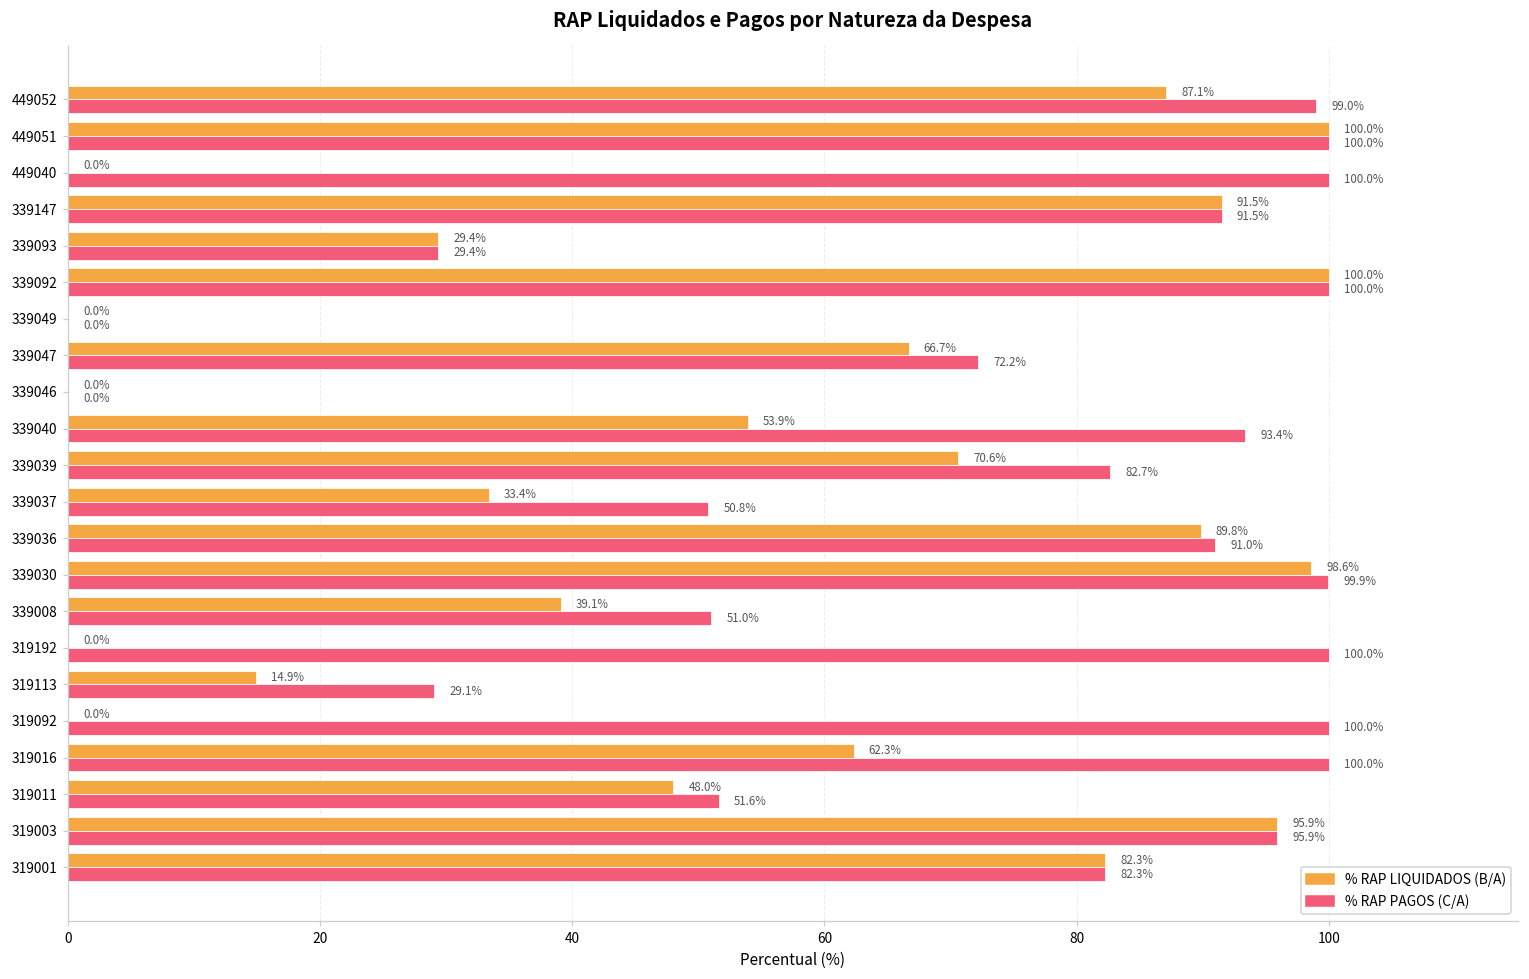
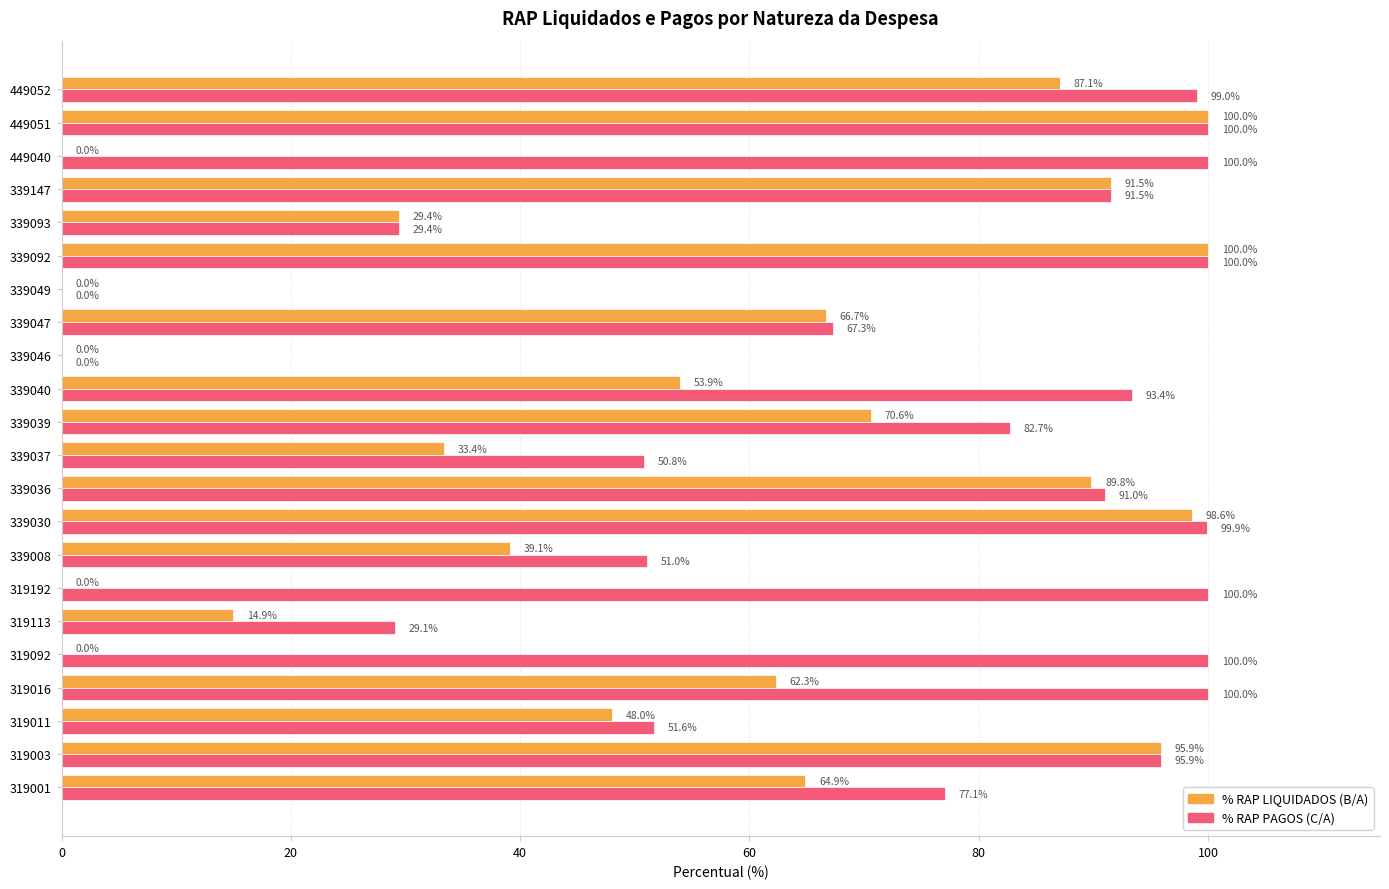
% RAP PAGOS (C/A), 339047: 72.2% -> 67.3%
% RAP LIQUIDADOS (B/A), 319001: 82.3% -> 64.9%
% RAP PAGOS (C/A), 319001: 82.3% -> 77.1%
